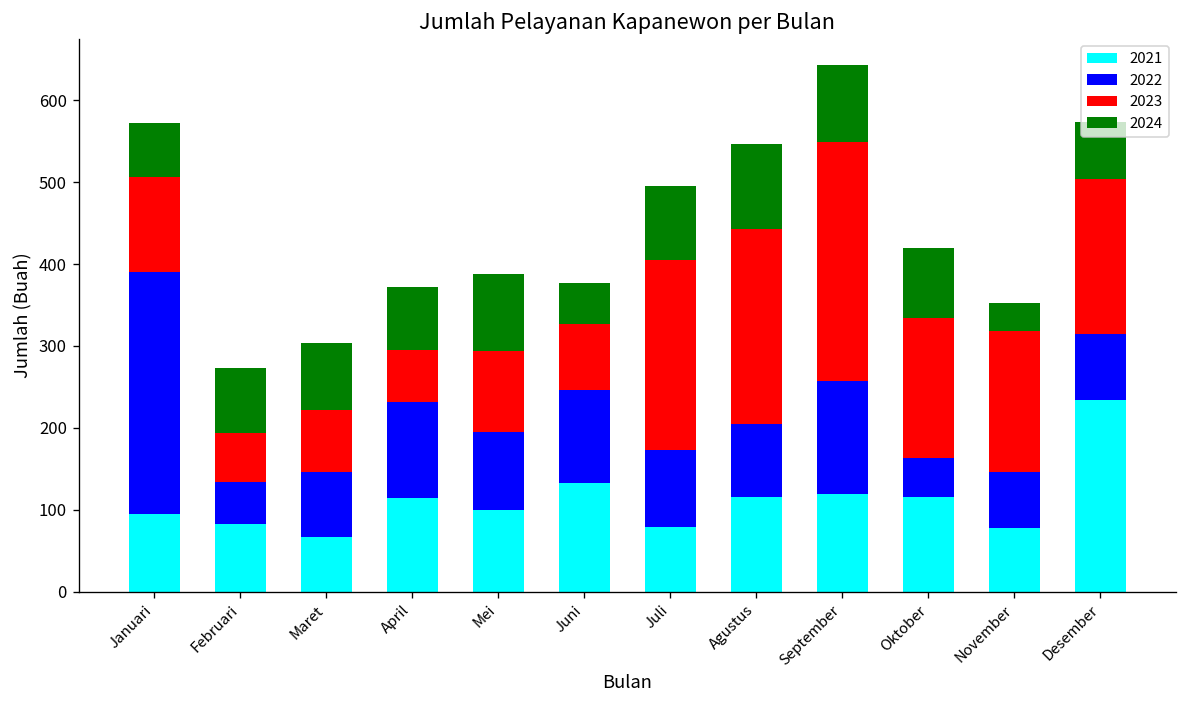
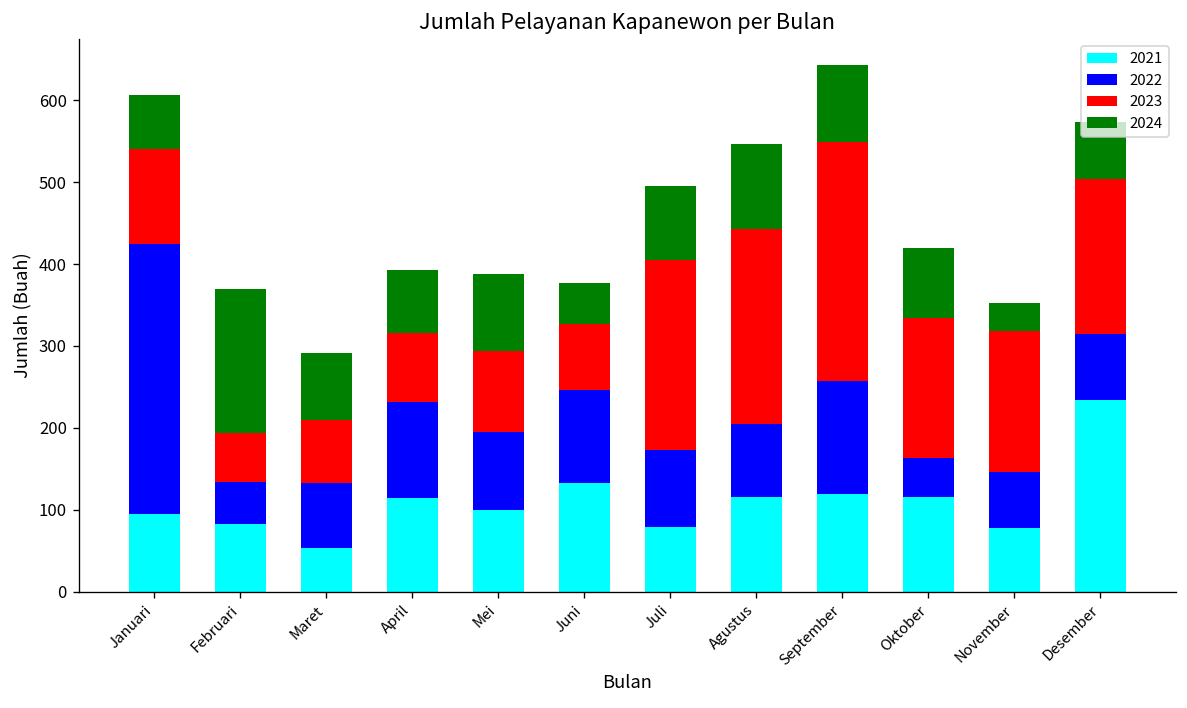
2022, Januari: 300 -> 330
2024, Februari: 80 -> 180
2021, Maret: 70 -> 50
2023, April: 60 -> 80
